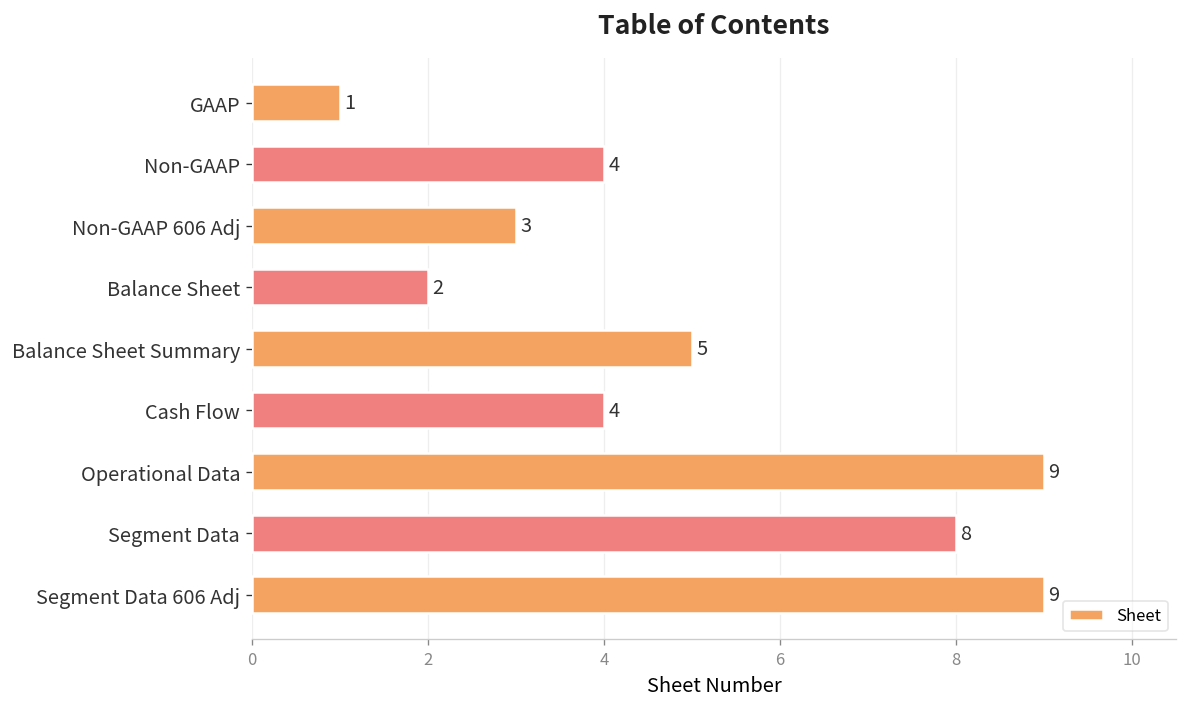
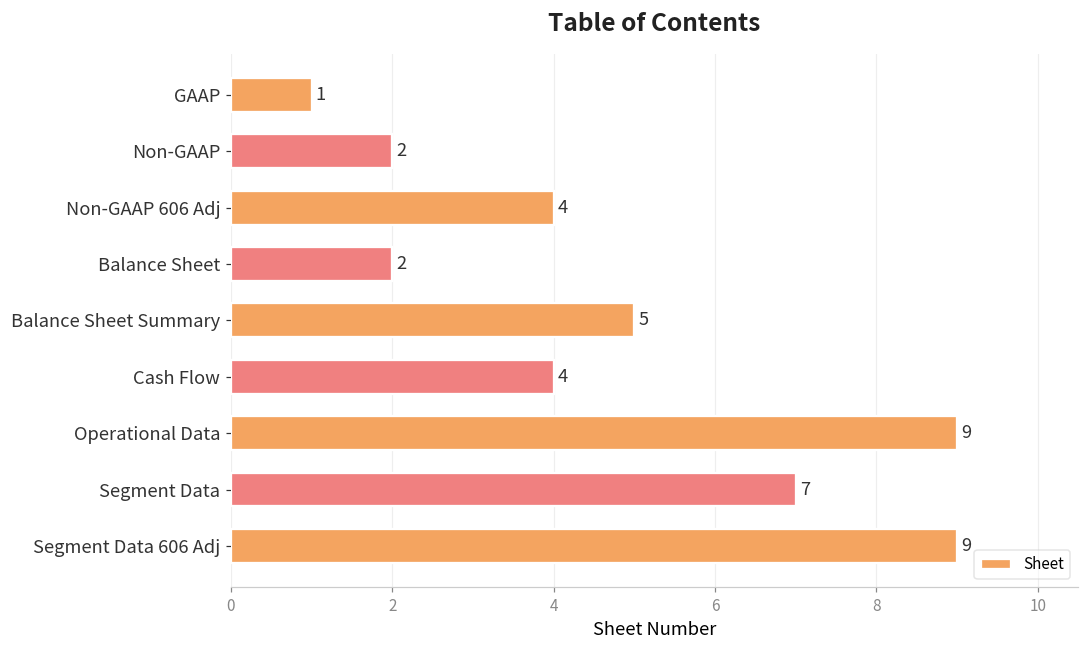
Non-GAAP: 4 -> 2
Non-GAAP 606 Adj: 3 -> 4
Segment Data: 8 -> 7
